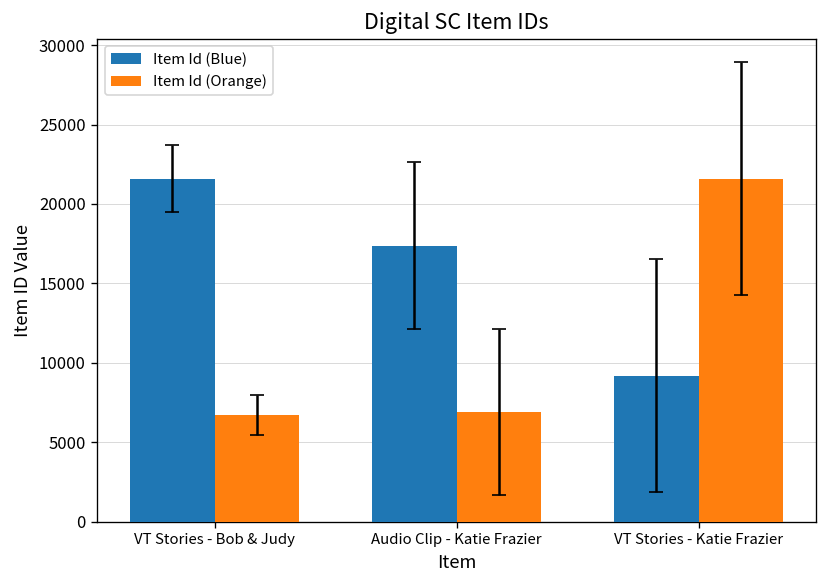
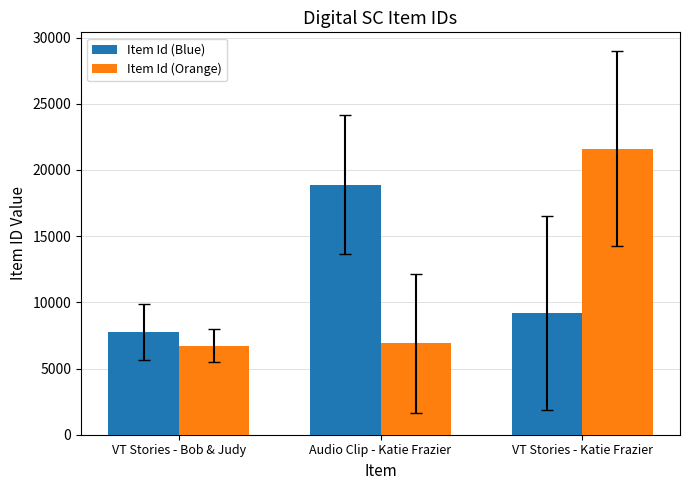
Item Id (Blue), VT Stories - Bob & Judy: 21600 -> 7800
Item Id (Blue), Audio Clip - Katie Frazier: 17400 -> 18900
